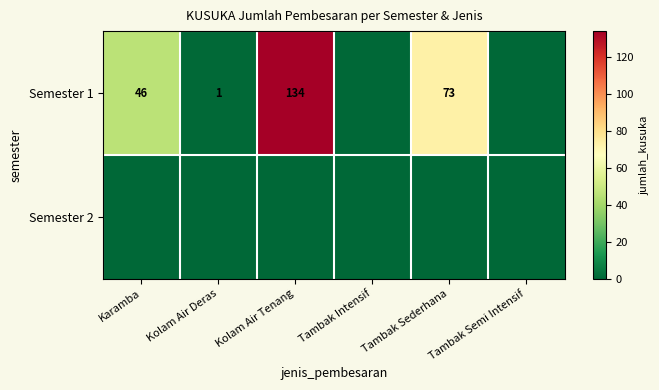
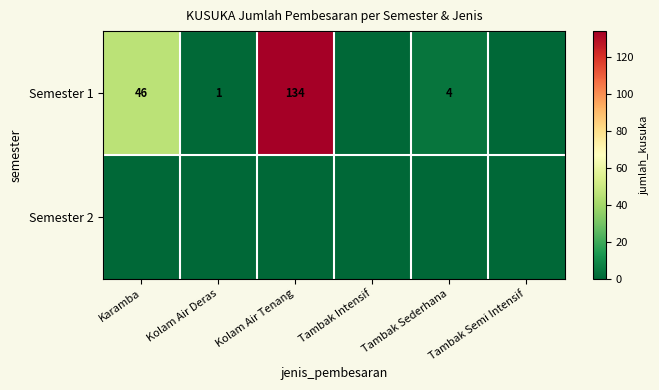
Semester 1, Tambak Sederhana: 73 -> 4
